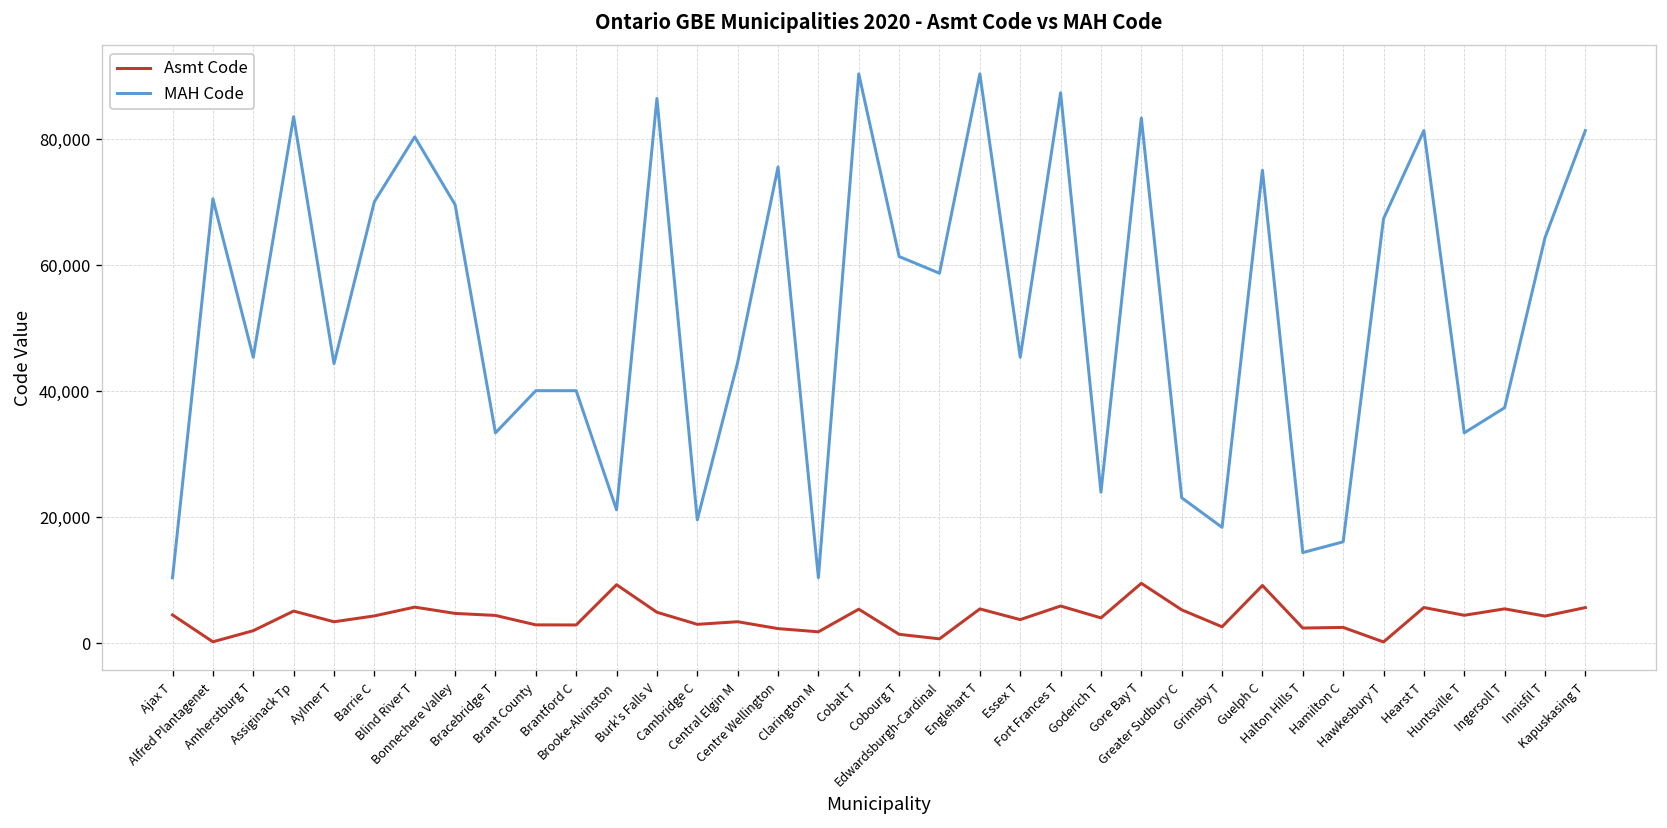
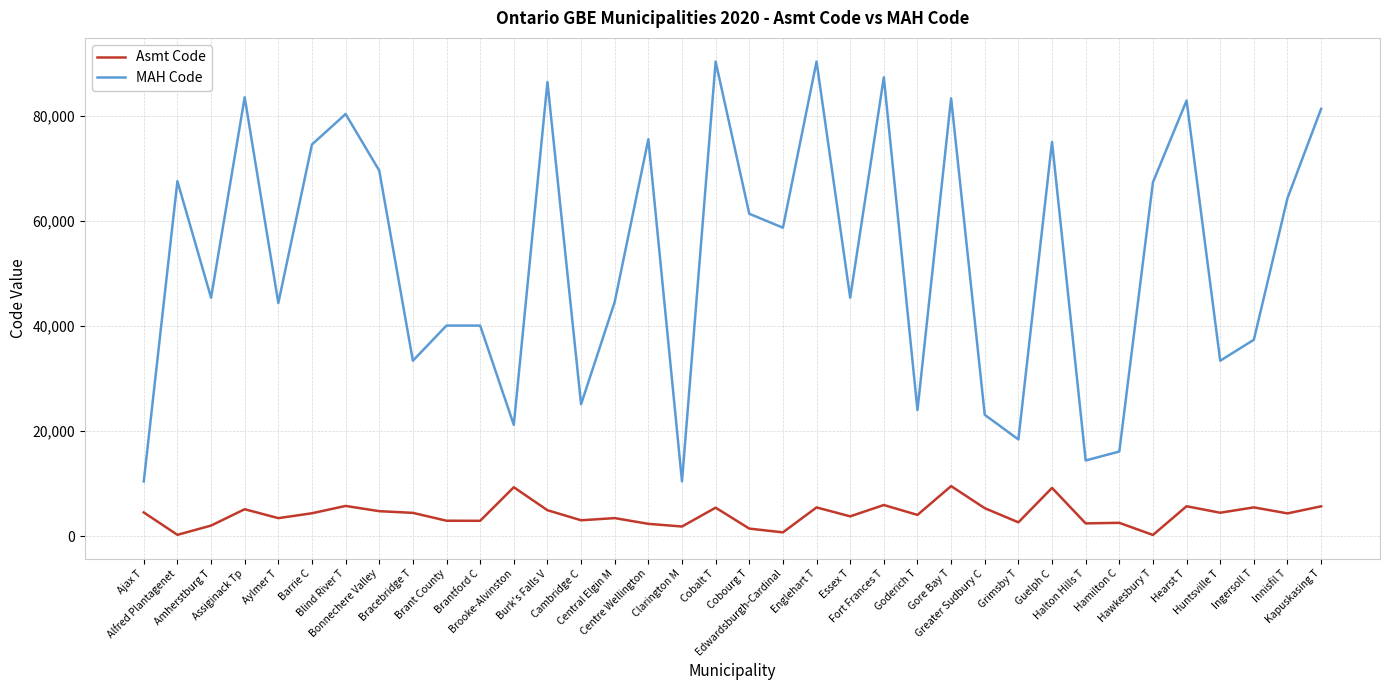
MAH Code, Alfred Plantagenet: 71,000 -> 68,000
MAH Code, Barrie C: 70,000 -> 75,000
MAH Code, Cambridge C: 20,000 -> 25,000
MAH Code, Hearst T: 81,000 -> 83,000
